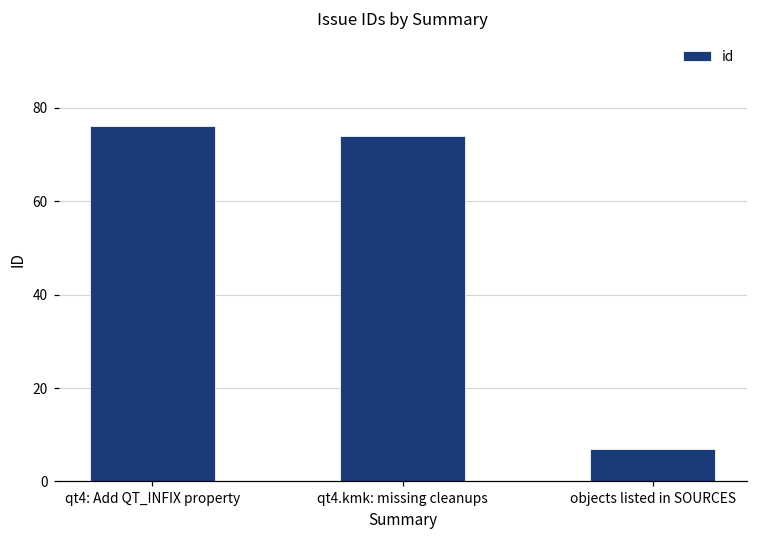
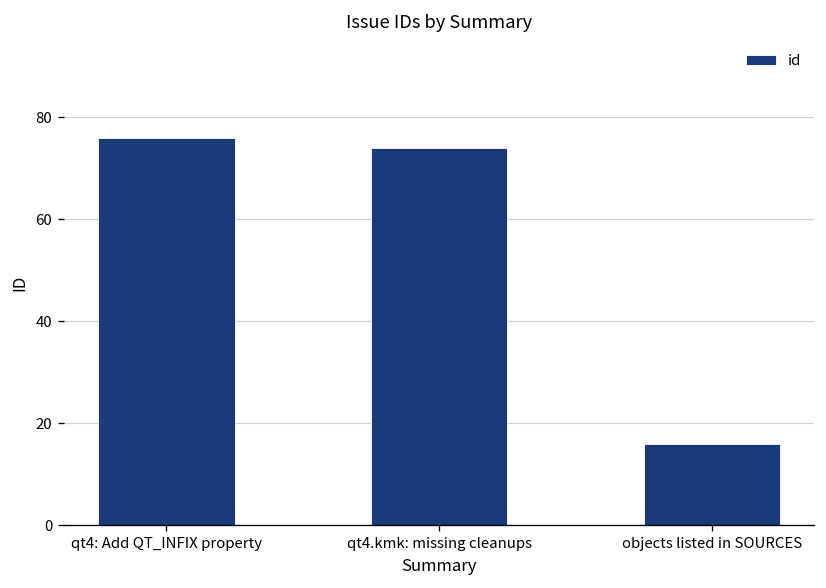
objects listed in SOURCES: 7 -> 16
